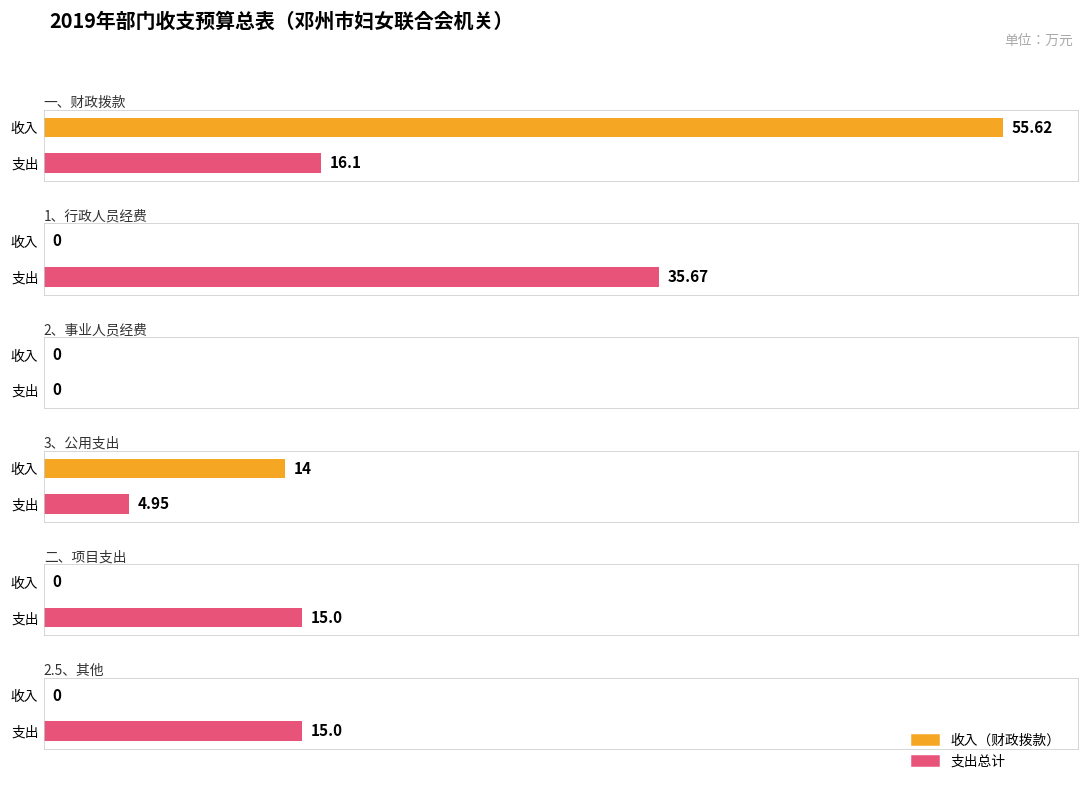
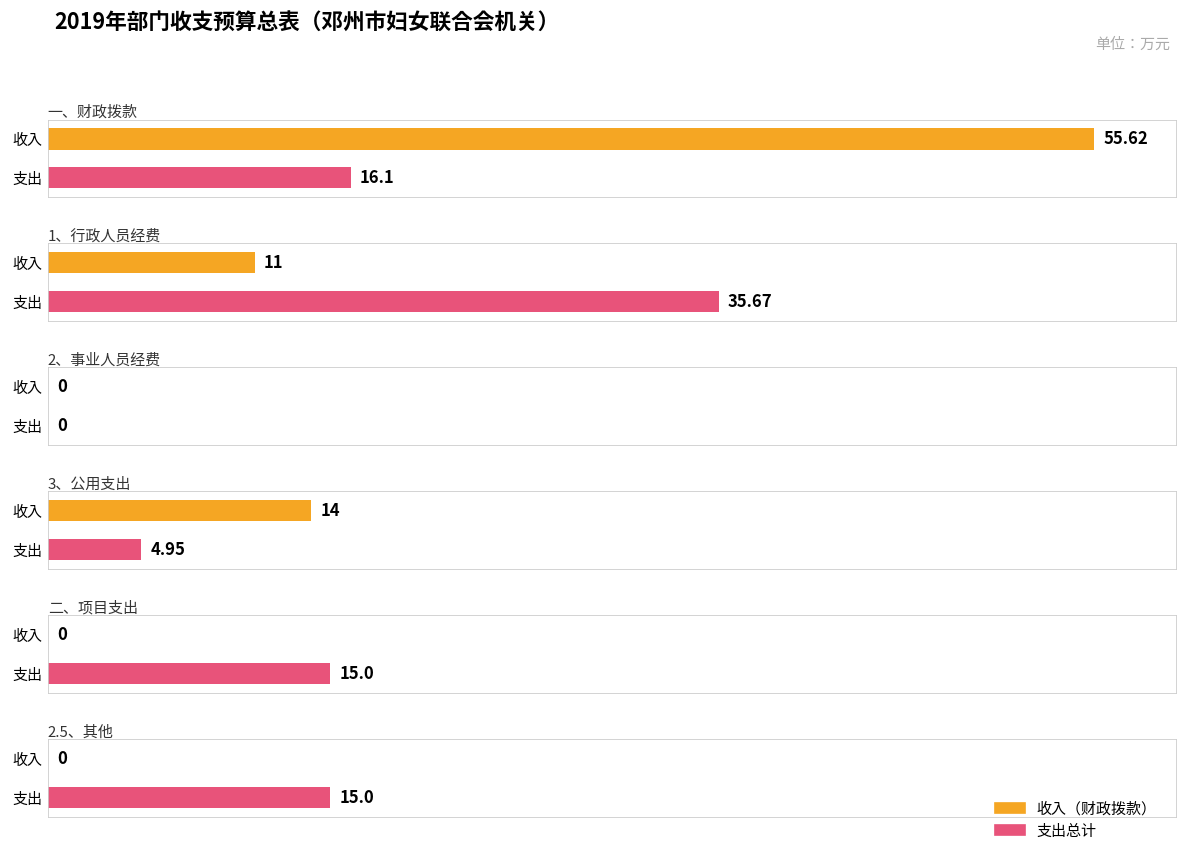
1、行政人员经费, 收入: 0 -> 11
